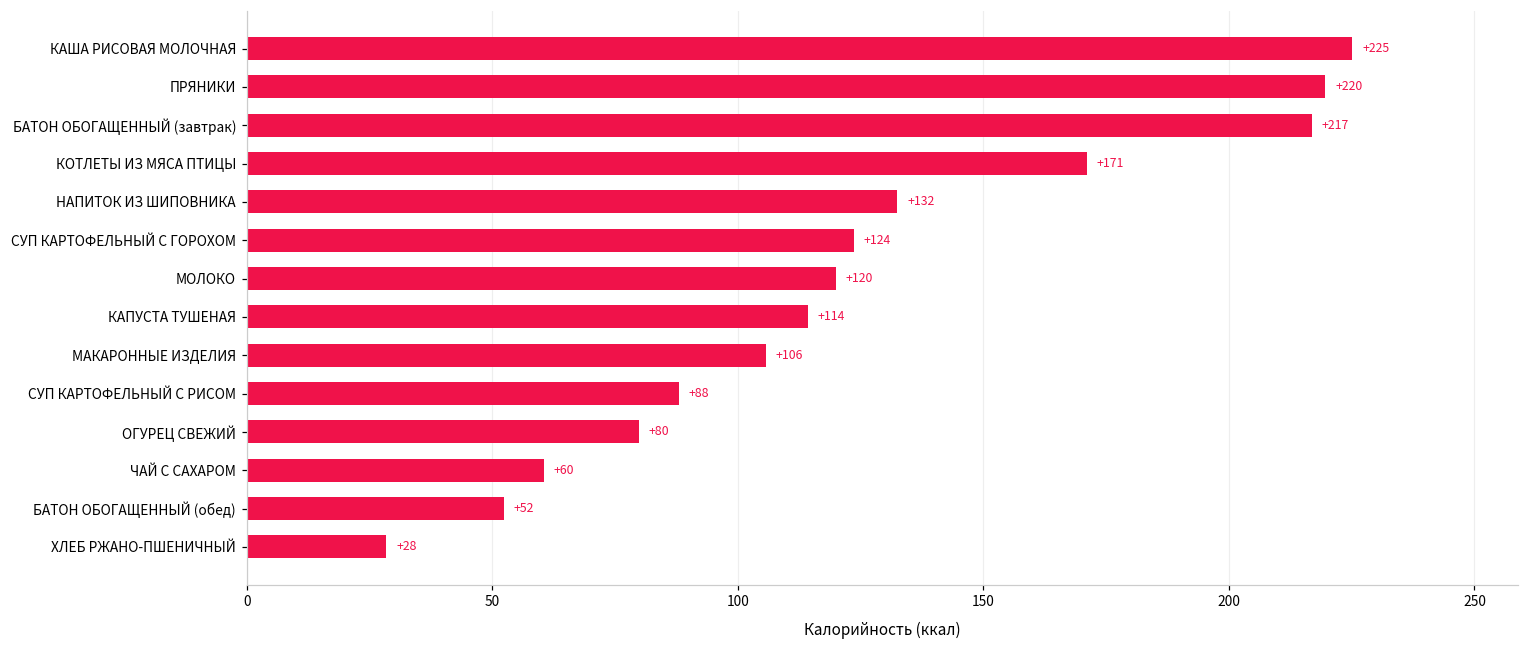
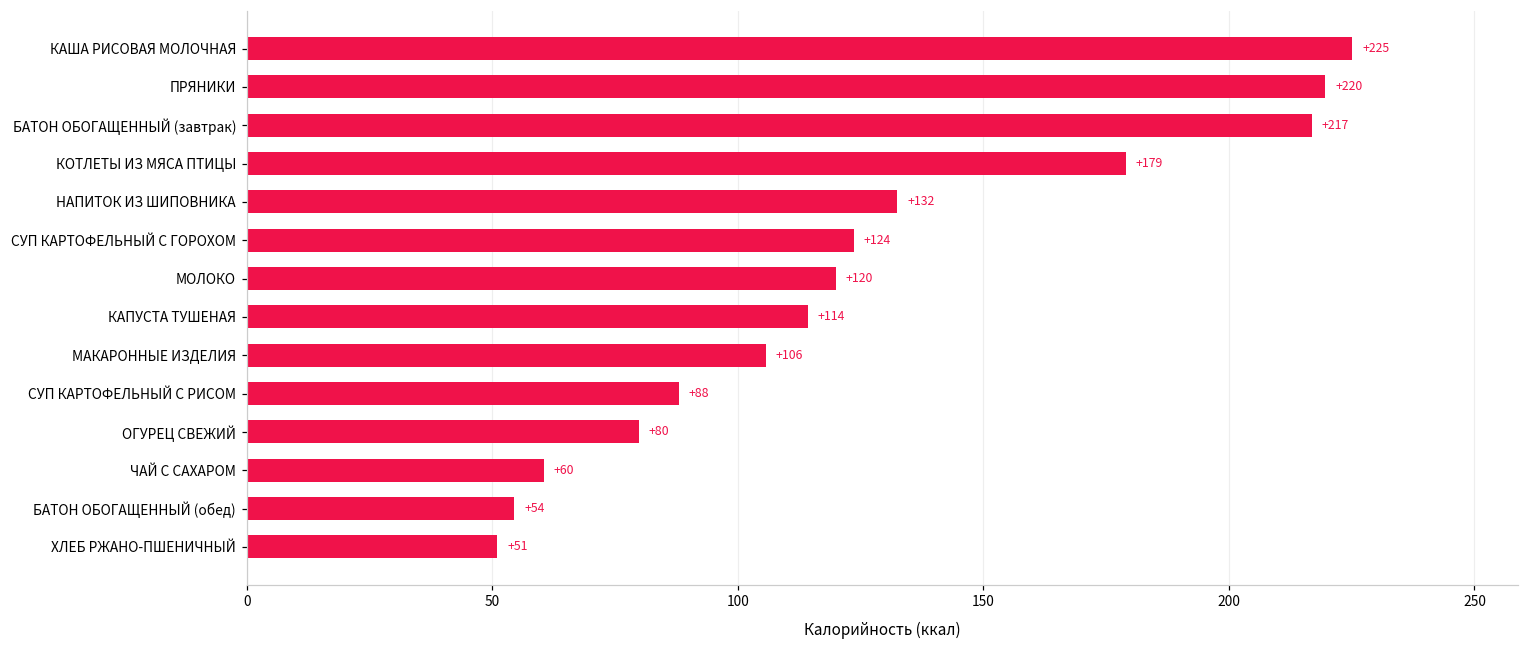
КОТЛЕТЫ ИЗ МЯСА ПТИЦЫ: +171 -> +179
БАТОН ОБОГАЩЕННЫЙ (обед): +52 -> +54
ХЛЕБ РЖАНО-ПШЕНИЧНЫЙ: +28 -> +51
